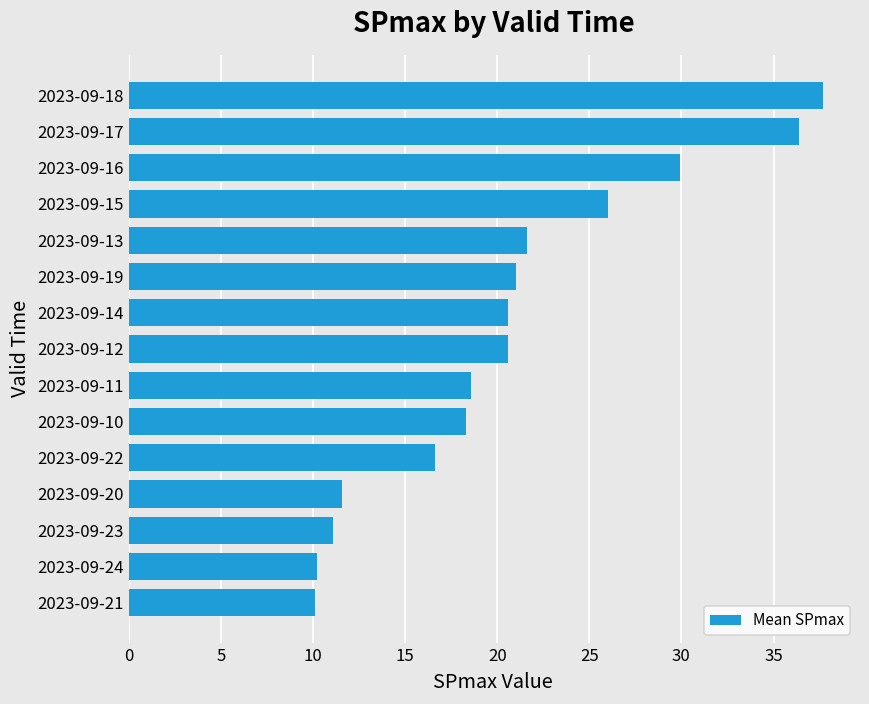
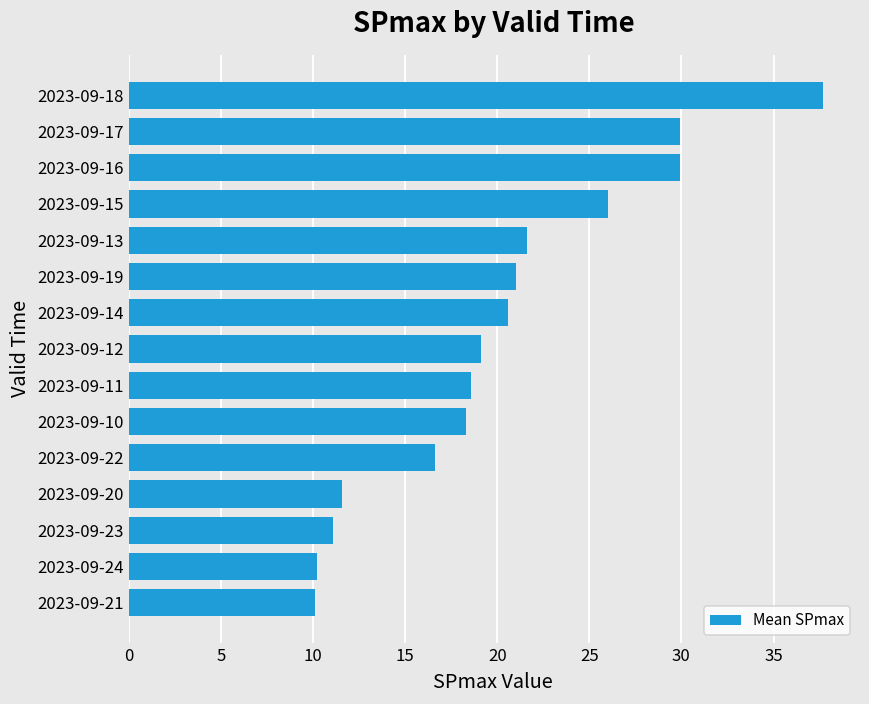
2023-09-17: 36.4 -> 29.9
2023-09-12: 20.6 -> 19.1
